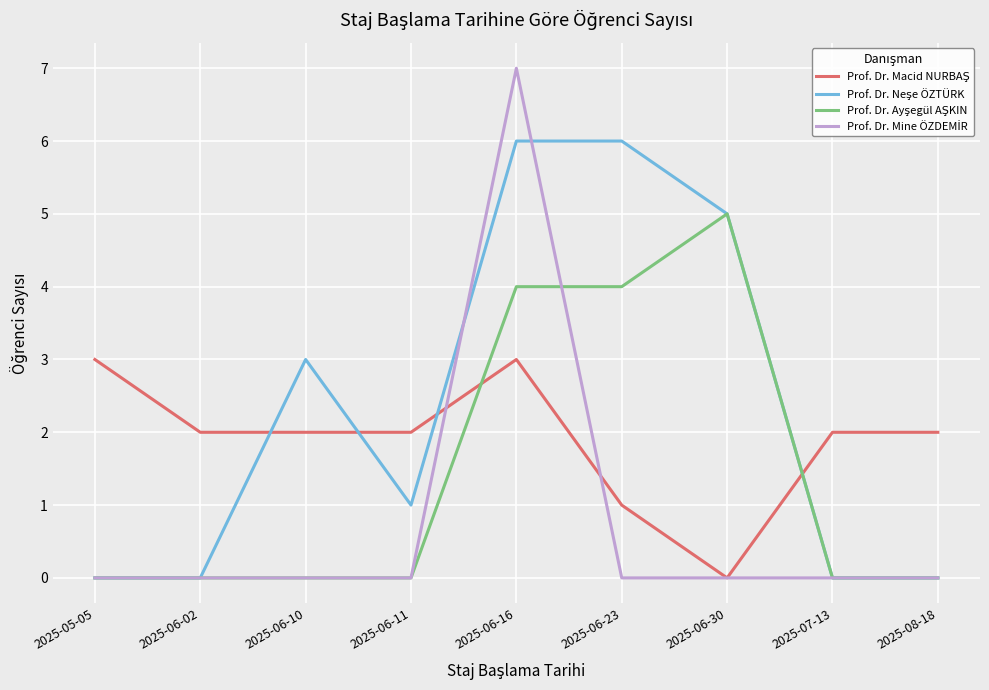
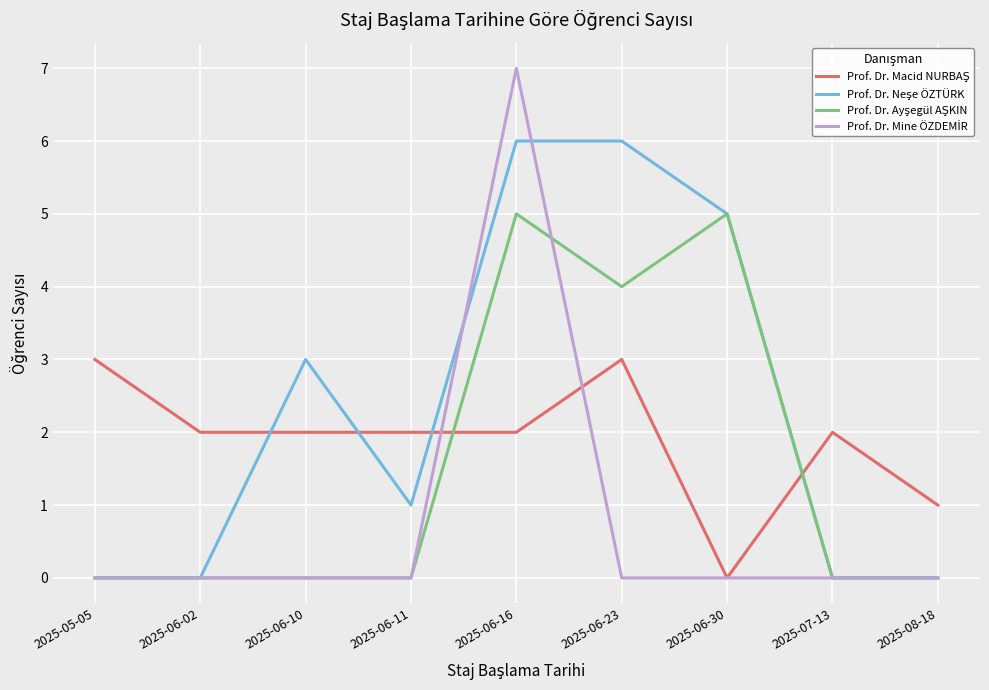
Prof. Dr. Macid NURBAŞ, 2025-06-16: 3 -> 2
Prof. Dr. Ayşegül AŞKIN, 2025-06-16: 4 -> 5
Prof. Dr. Macid NURBAŞ, 2025-06-23: 1 -> 3
Prof. Dr. Macid NURBAŞ, 2025-08-18: 2 -> 1
